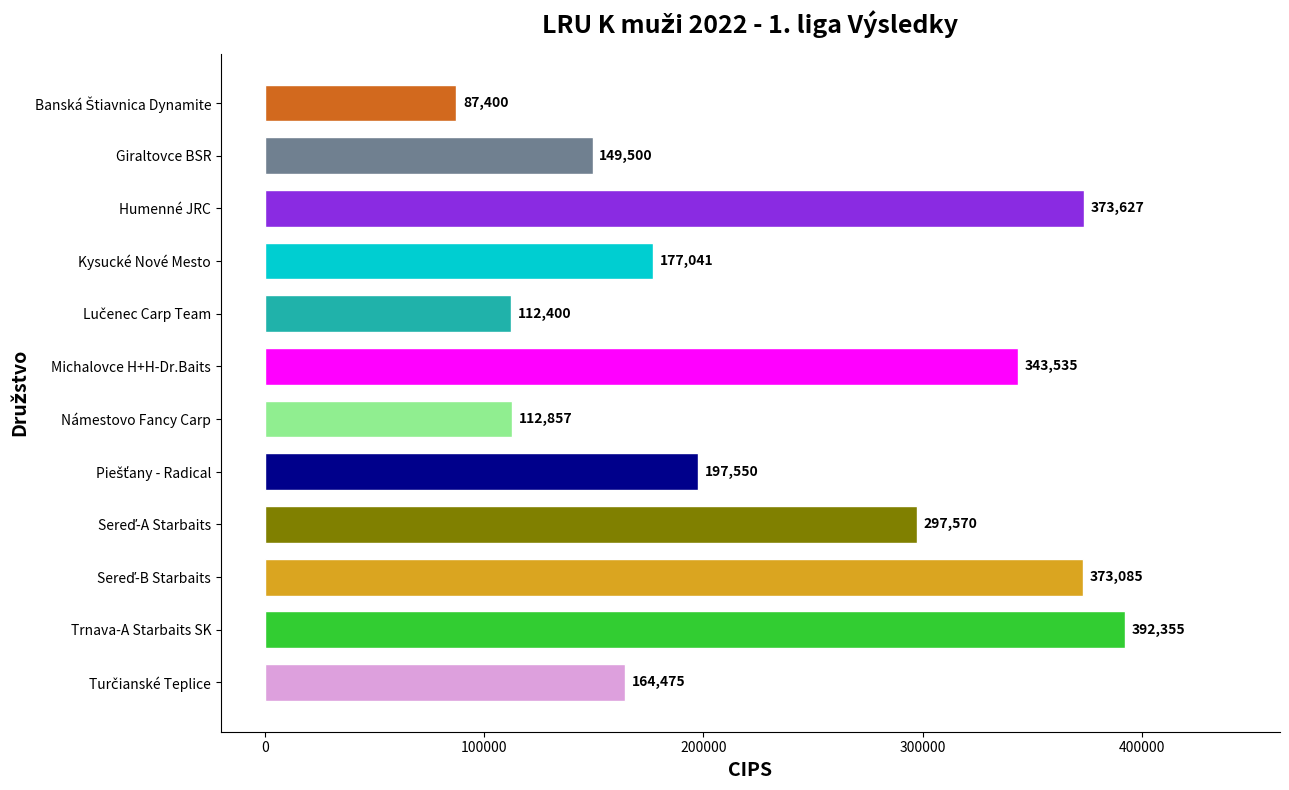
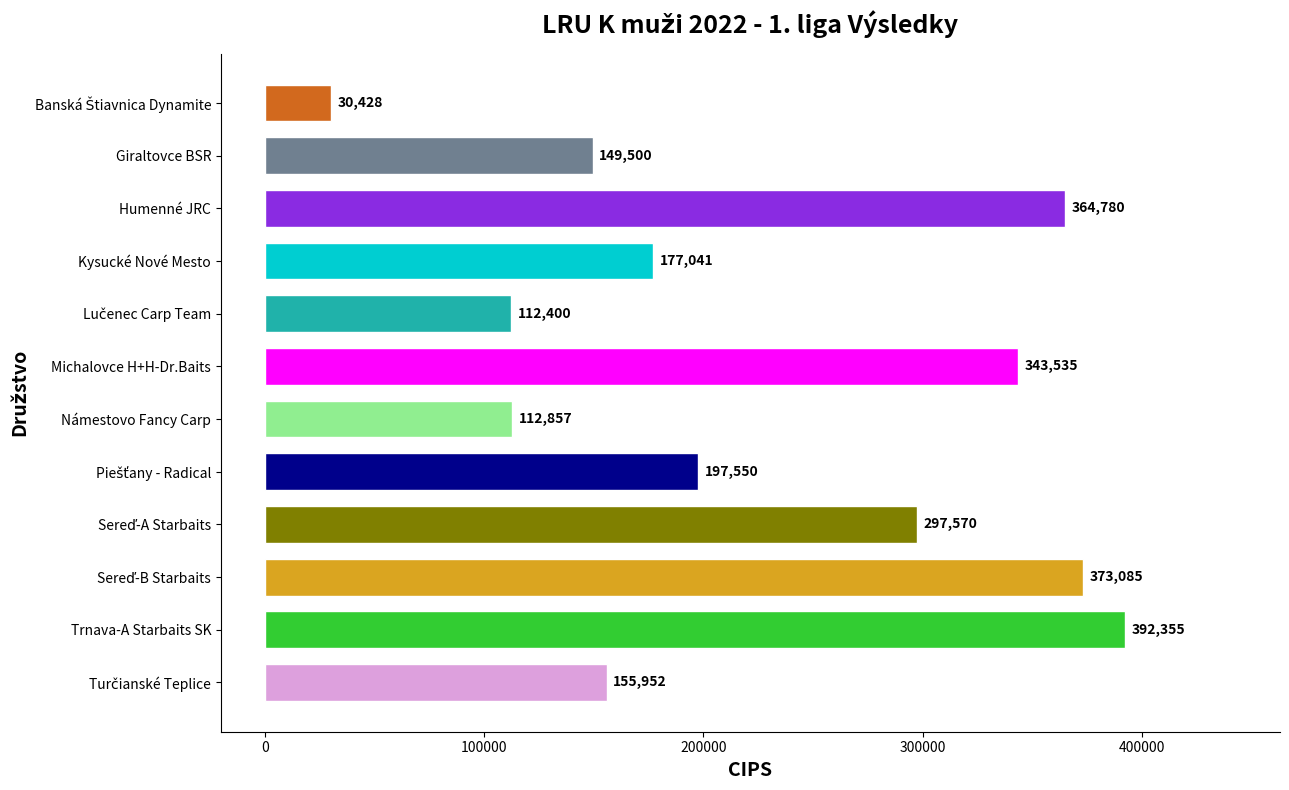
Banská Štiavnica Dynamite: 87,400 -> 30,428
Humenné JRC: 373,627 -> 364,780
Turčianské Teplice: 164,475 -> 155,952
